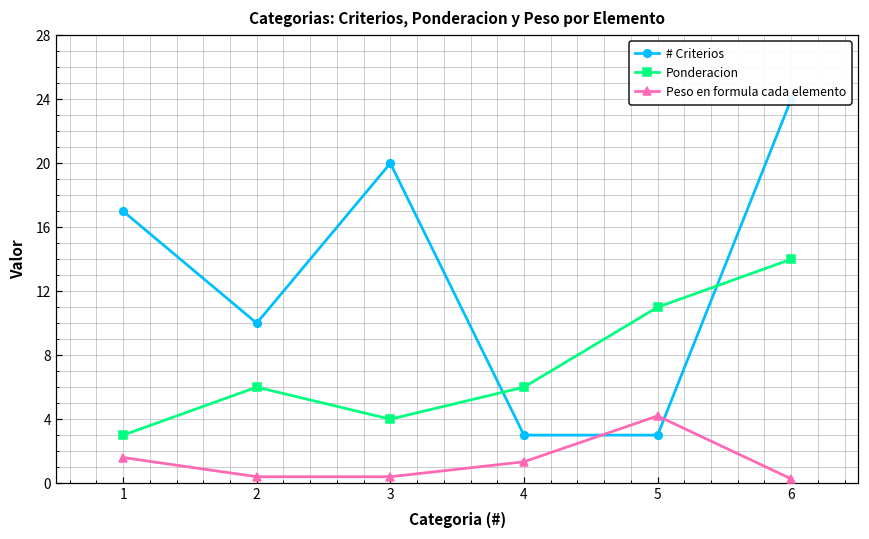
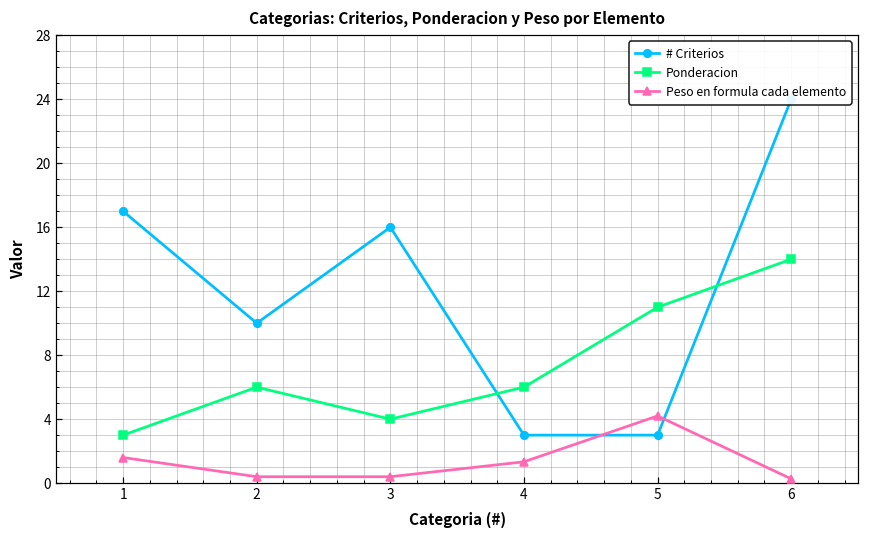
# Criterios, 3: 20 -> 16
